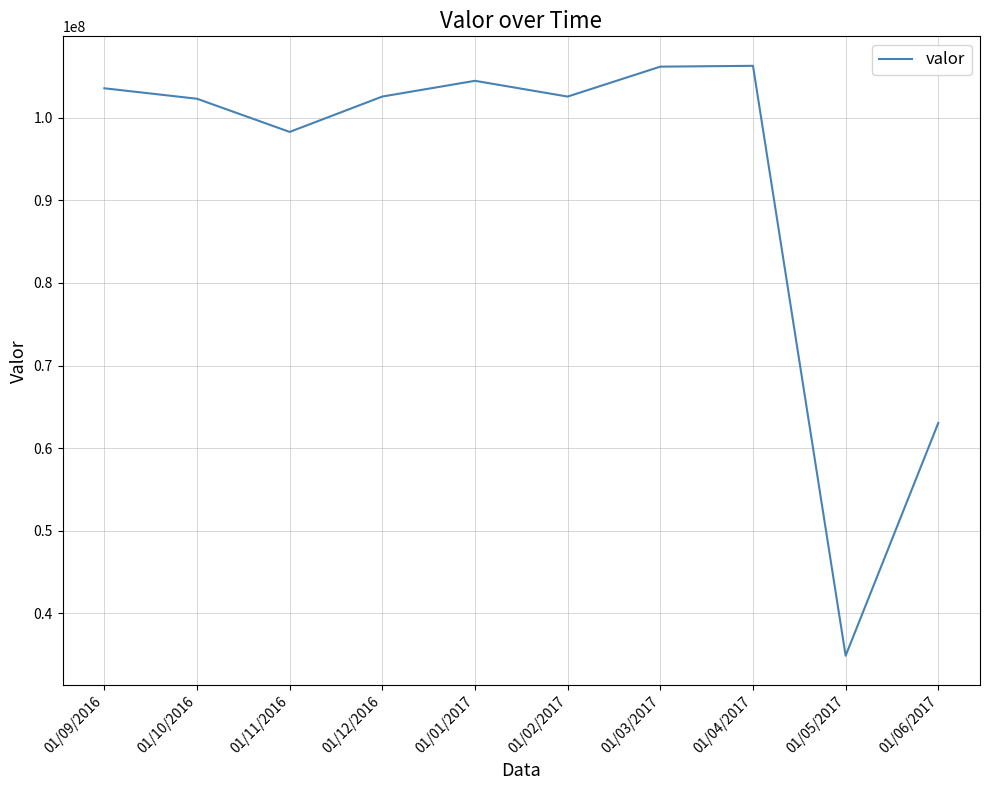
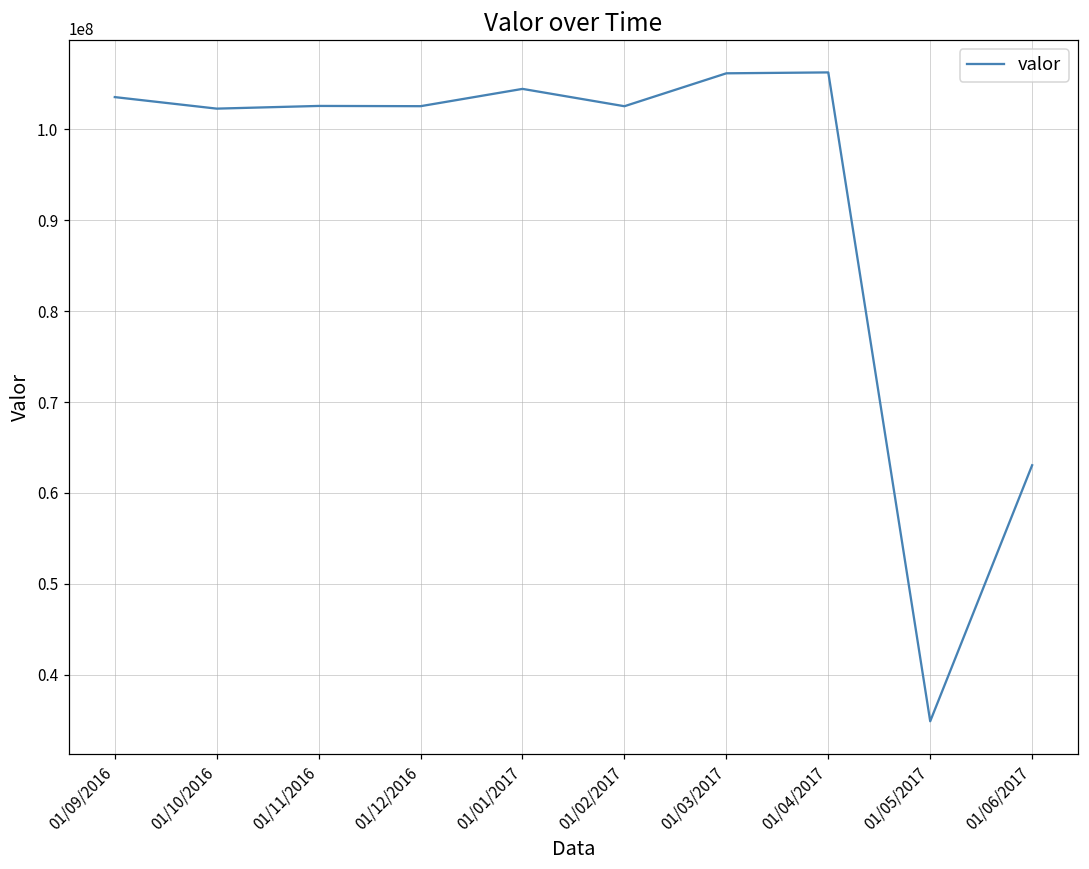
01/11/2016: 98000000 -> 103000000
